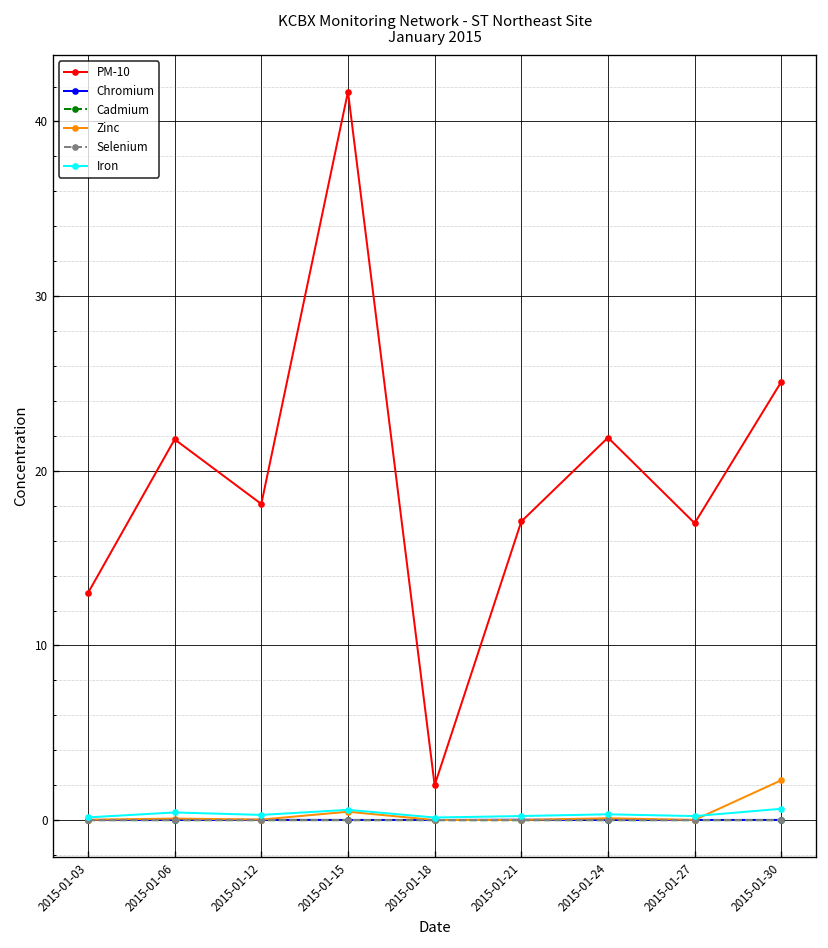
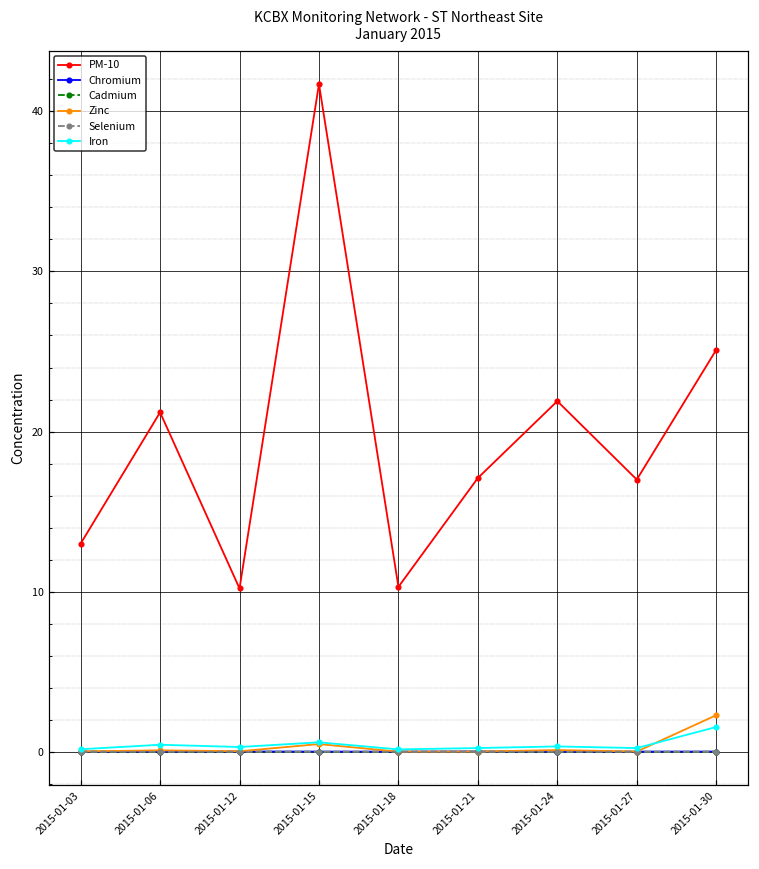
PM-10, 2015-01-06: 21.8 -> 21.2
PM-10, 2015-01-12: 18.1 -> 10.2
PM-10, 2015-01-18: 2.0 -> 10.3
Iron, 2015-01-30: 0.7 -> 1.6
